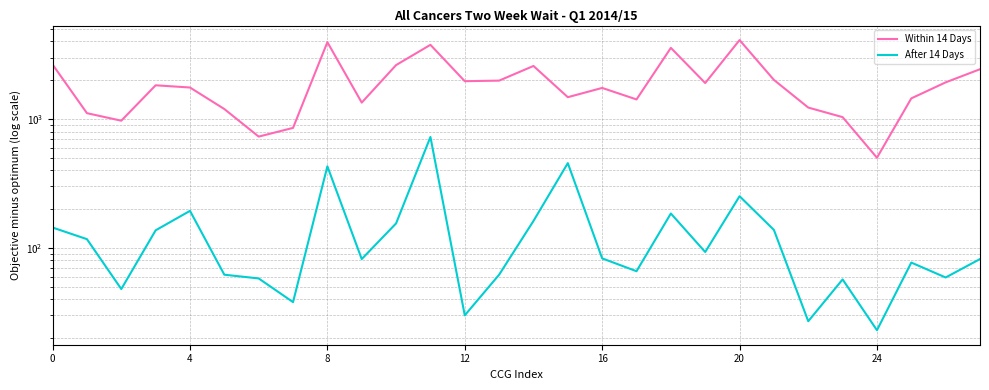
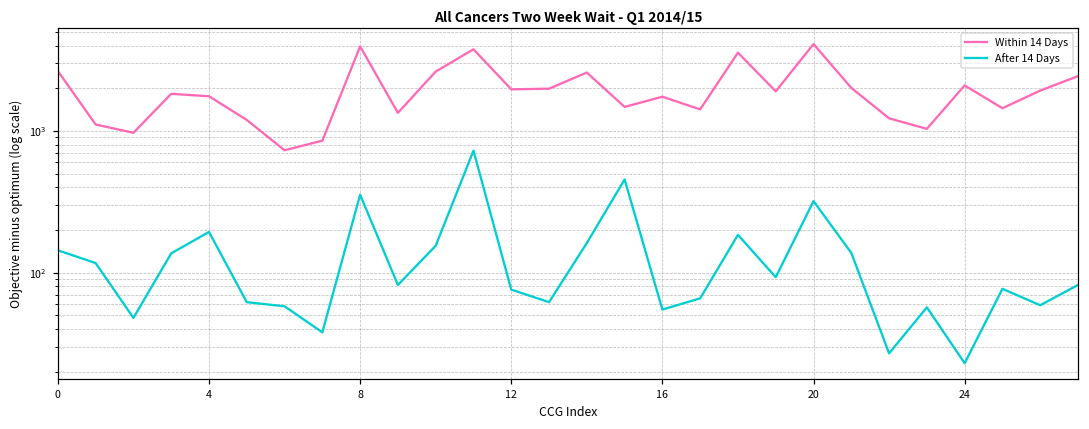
After 14 Days, 8: 430 -> 360
After 14 Days, 12: 30 -> 80
After 14 Days, 16: 80 -> 55
After 14 Days, 20: 250 -> 320
Within 14 Days, 24: 500 -> 2100
